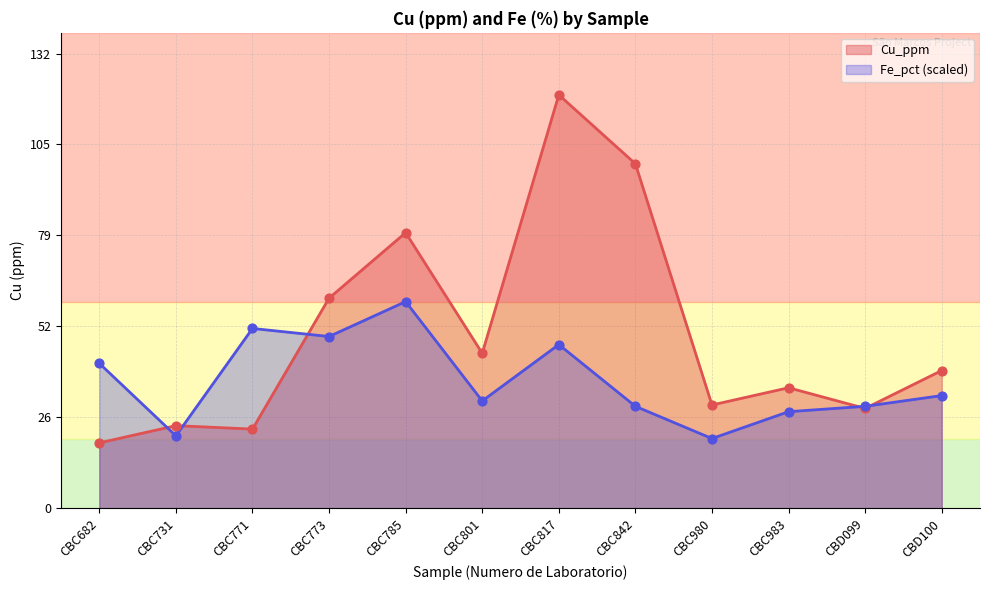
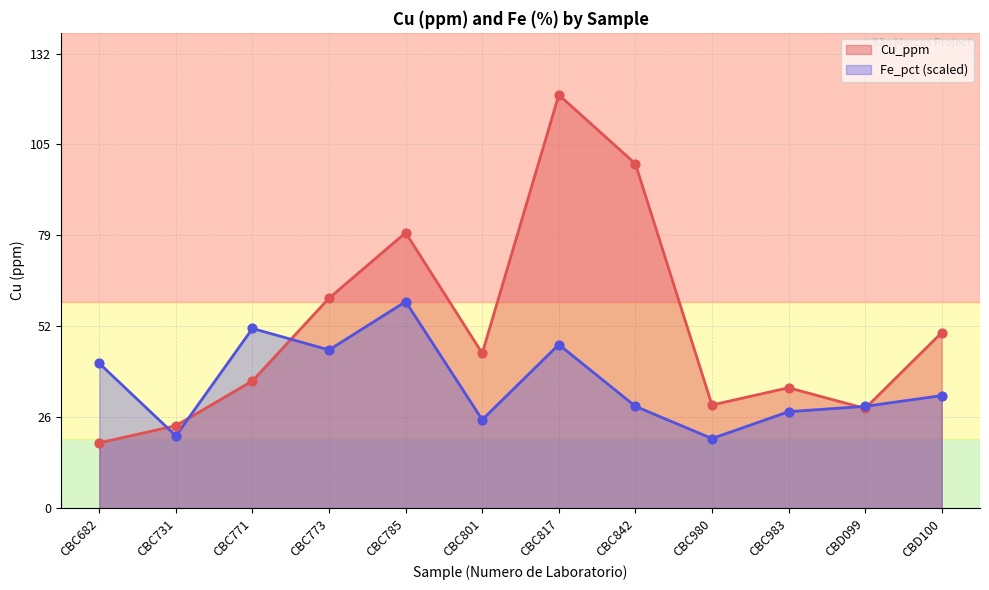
Cu_ppm, CBC771: 23 -> 37
Fe_pct (scaled), CBC773: 50 -> 46
Fe_pct (scaled), CBC801: 31 -> 26
Cu_ppm, CBD100: 40 -> 51
